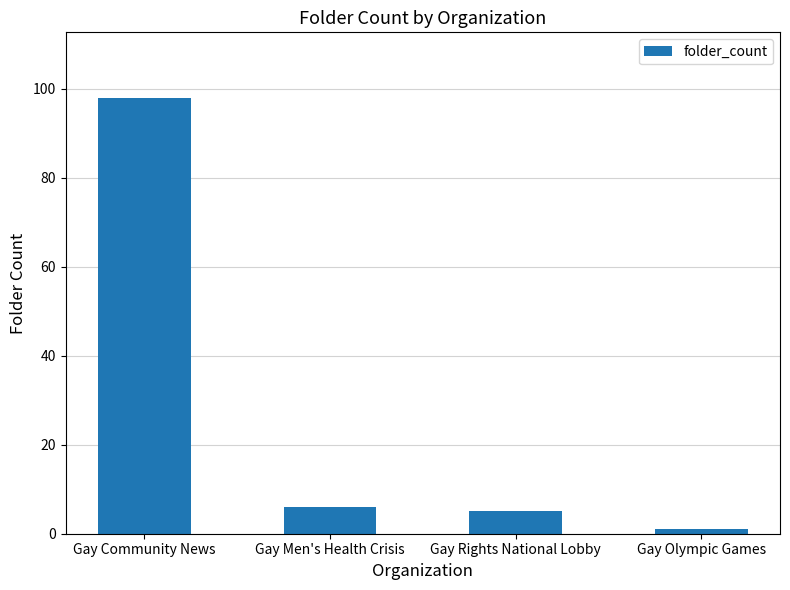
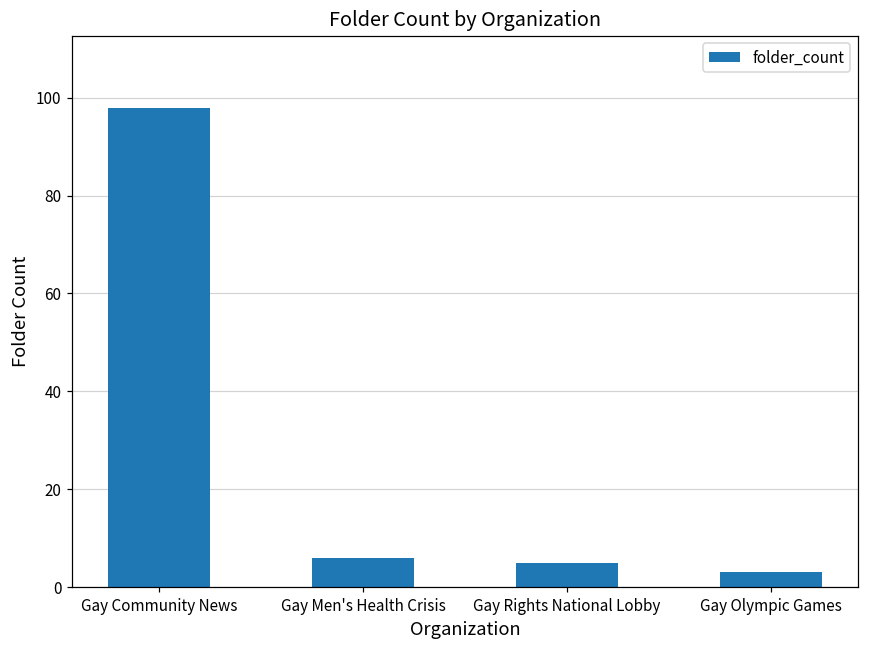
Gay Olympic Games: 1 -> 3
